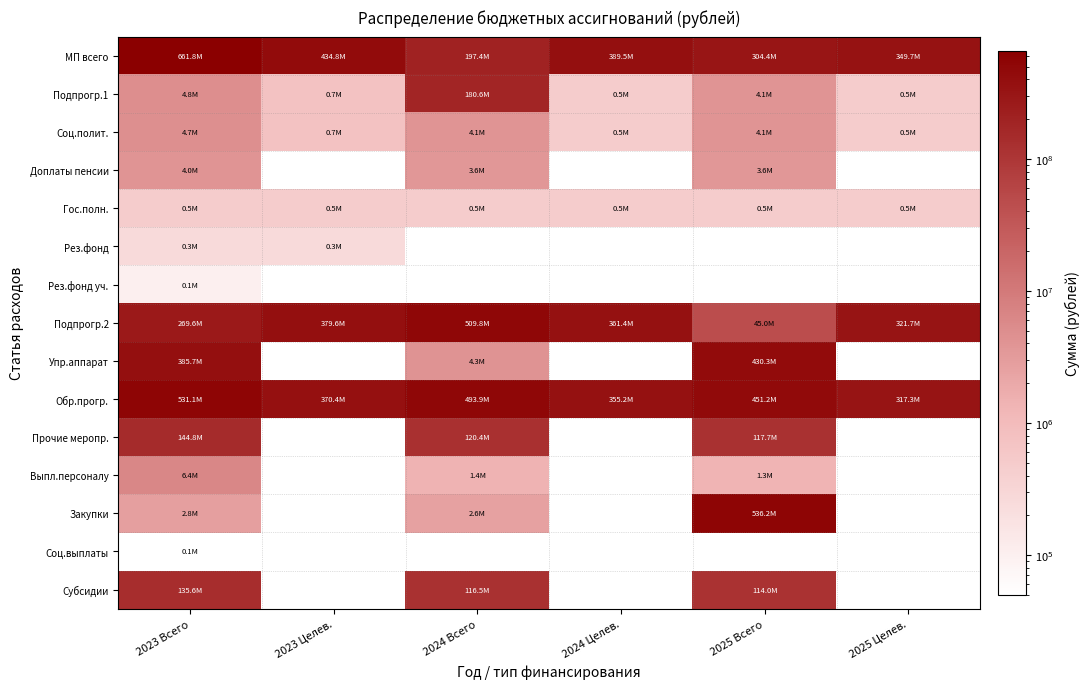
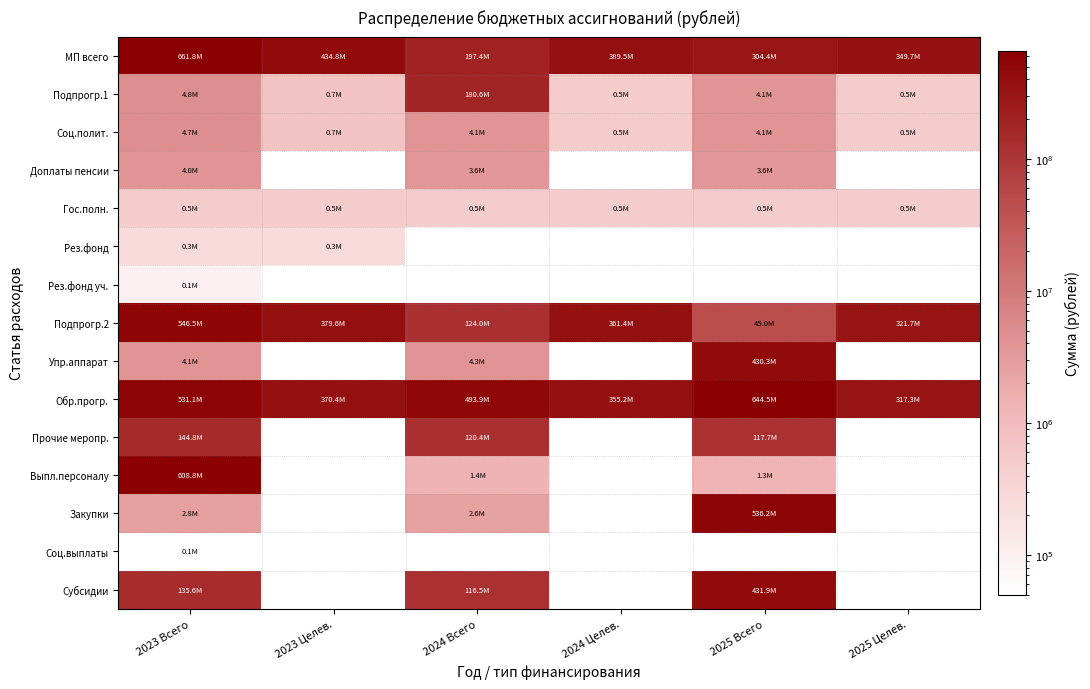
Подпрогр.2, 2023 Всего: 269.6M -> 546.5M
Подпрогр.2, 2024 Всего: 509.8M -> 124.0M
Упр.аппарат, 2023 Всего: 385.7M -> 4.1M
Обр.прогр., 2025 Всего: 451.2M -> 644.5M
Выпл.персоналу, 2023 Всего: 6.4M -> 608.8M
Субсидии, 2025 Всего: 114.0M -> 431.9M
